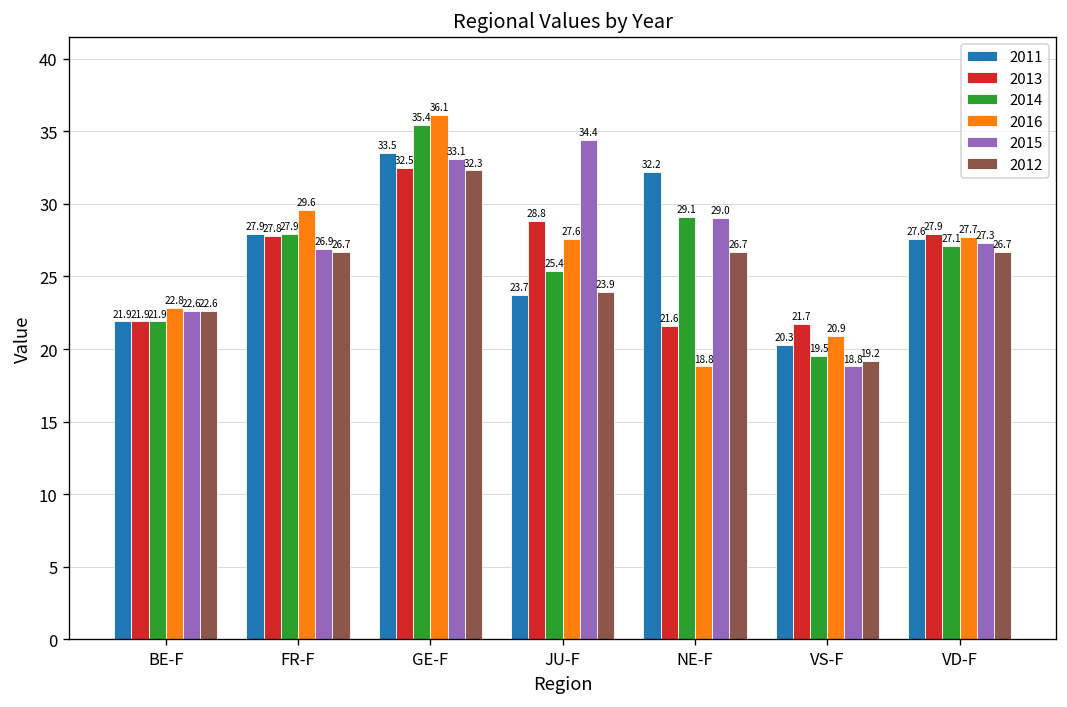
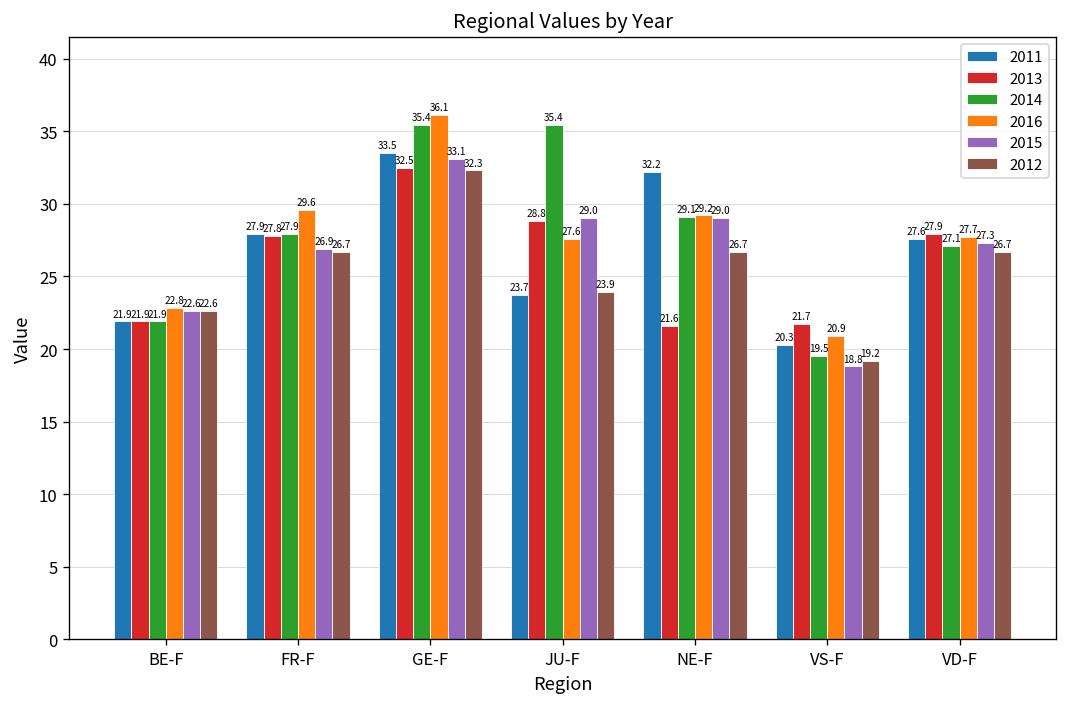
2014, JU-F: 25.4 -> 35.4
2015, JU-F: 34.4 -> 29.0
2016, NE-F: 18.8 -> 29.2
